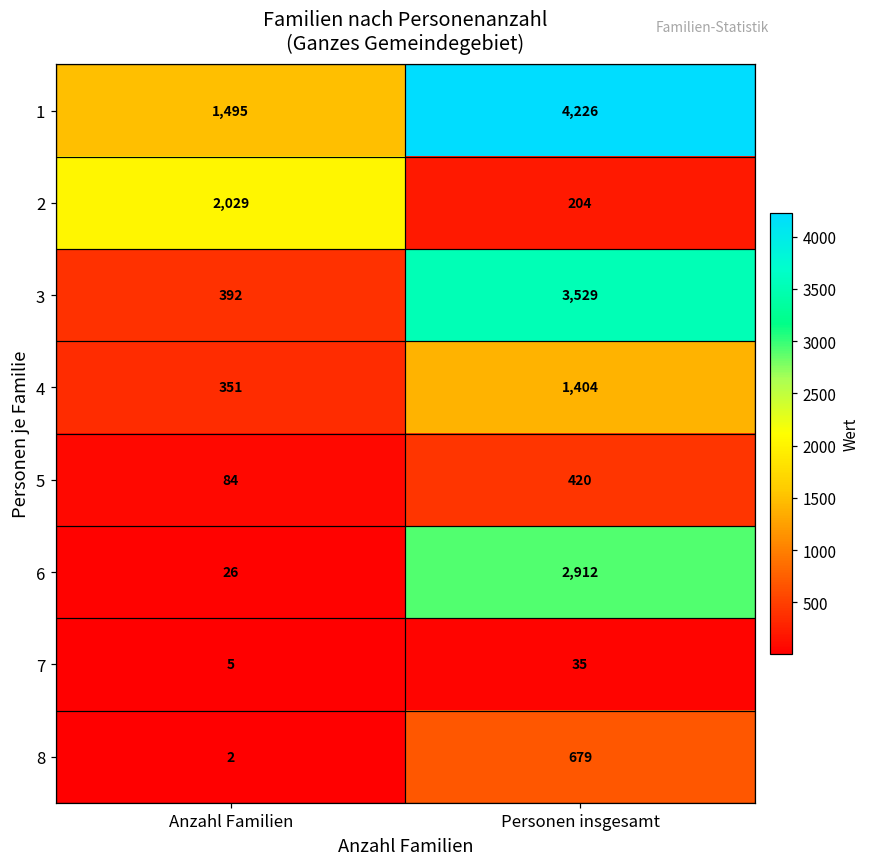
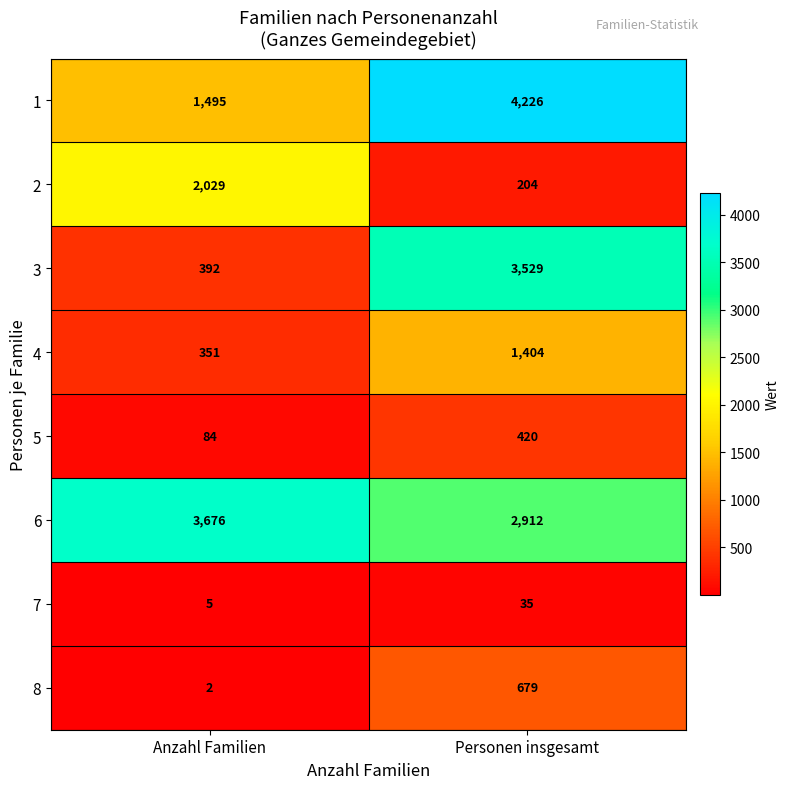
6, Anzahl Familien: 26 -> 3,676
